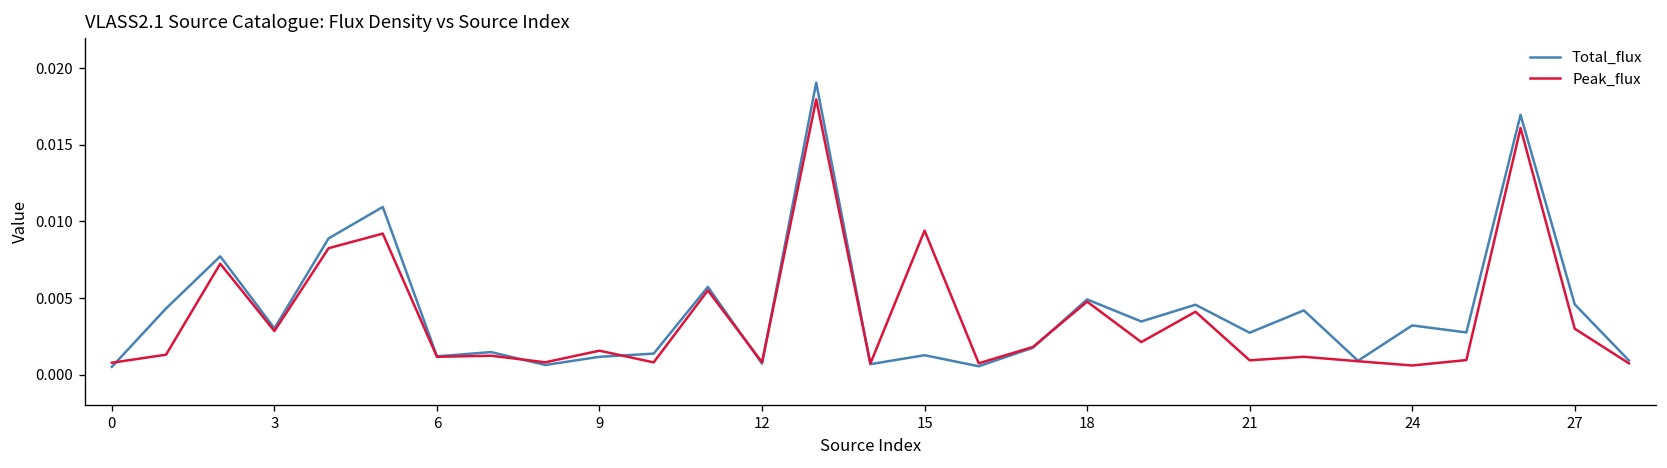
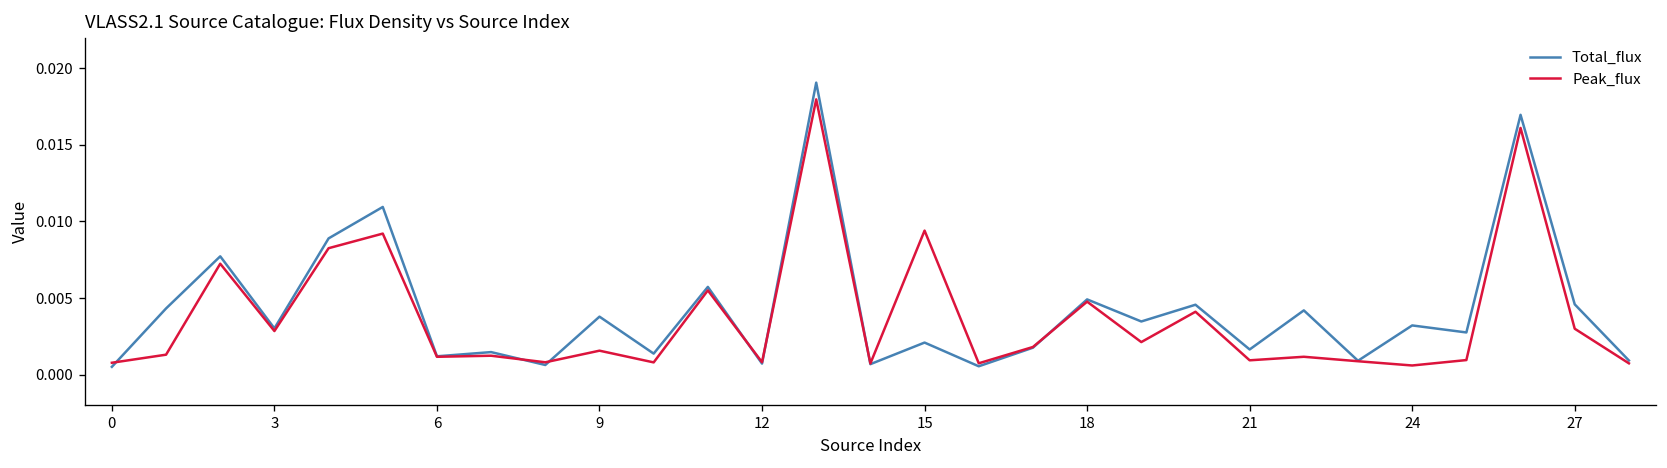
Total_flux, 9: 0.0012 -> 0.0038
Total_flux, 15: 0.0013 -> 0.0021
Total_flux, 21: 0.0027 -> 0.0016
